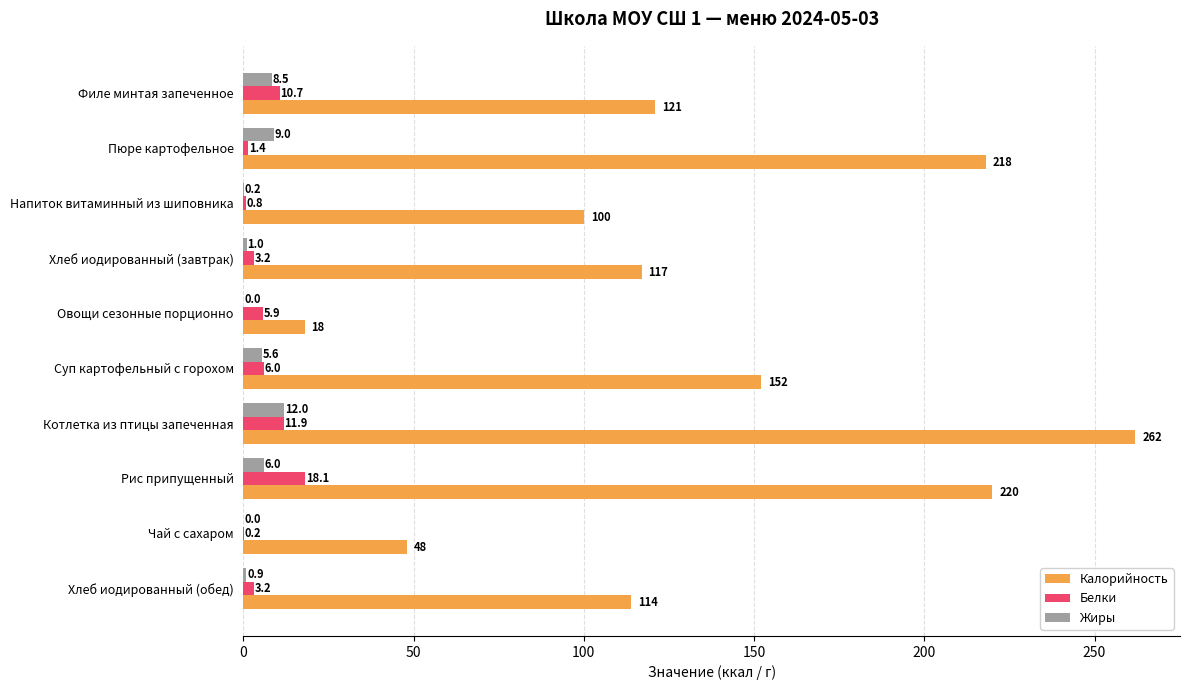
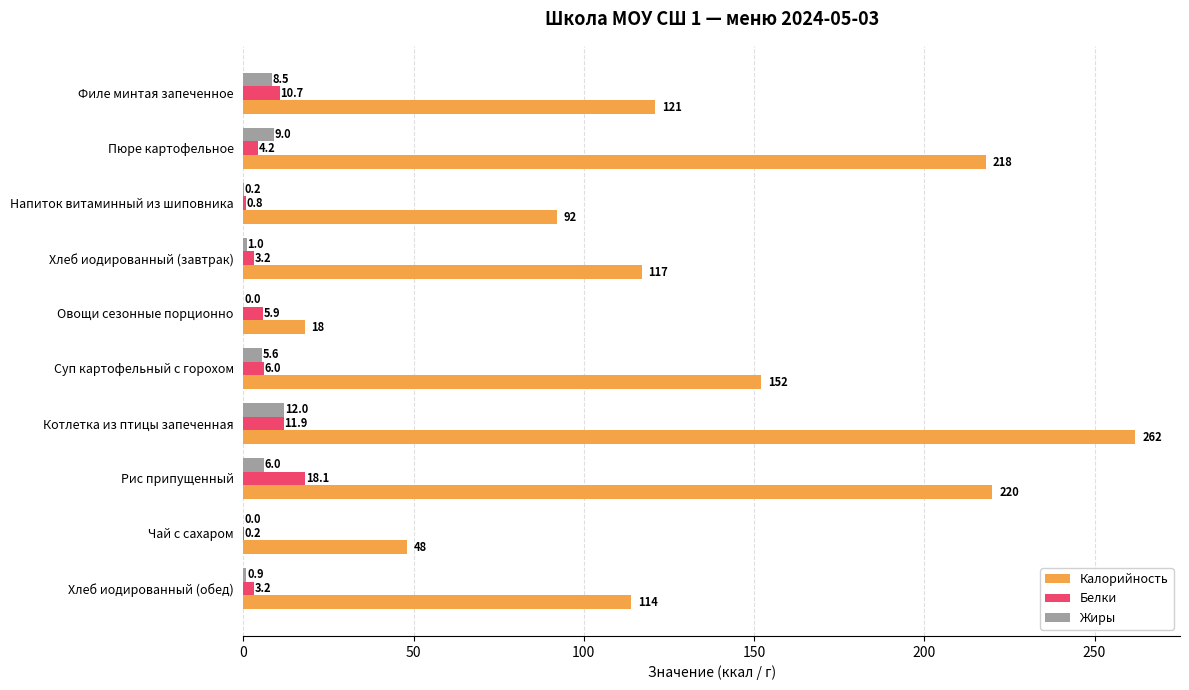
Белки, Пюре картофельное: 1.4 -> 4.2
Калорийность, Напиток витаминный из шиповника: 100 -> 92
